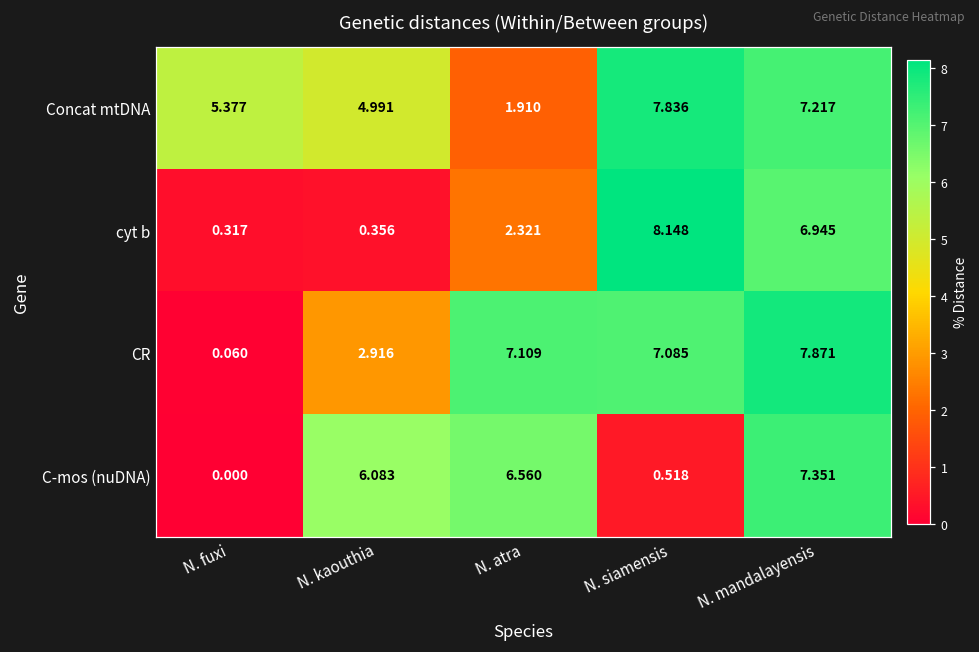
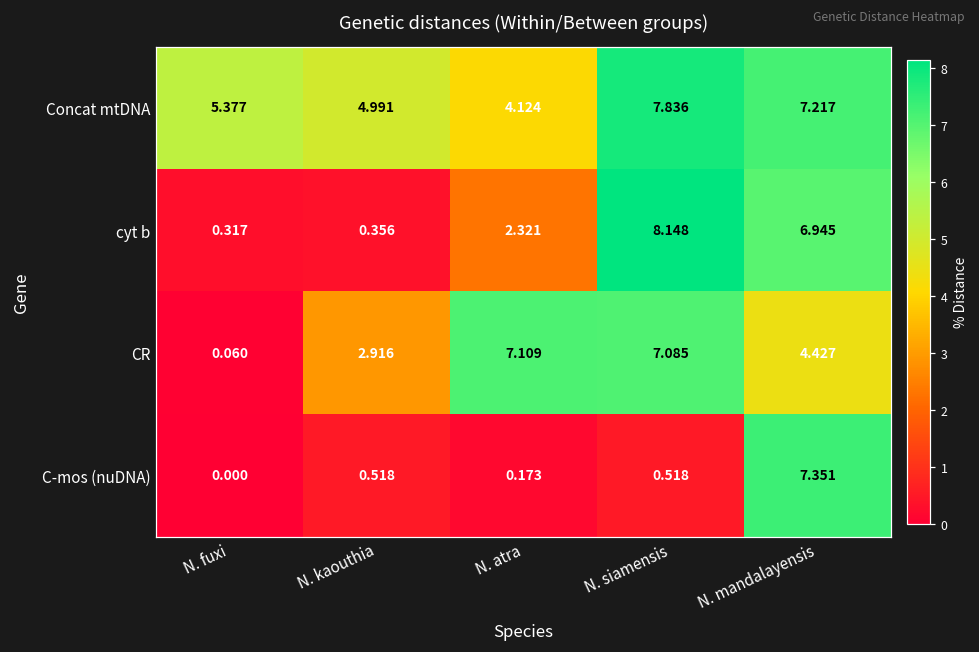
Concat mtDNA, N. atra: 1.910 -> 4.124
CR, N. mandalayensis: 7.871 -> 4.427
C-mos (nuDNA), N. kaouthia: 6.083 -> 0.518
C-mos (nuDNA), N. atra: 6.560 -> 0.173
